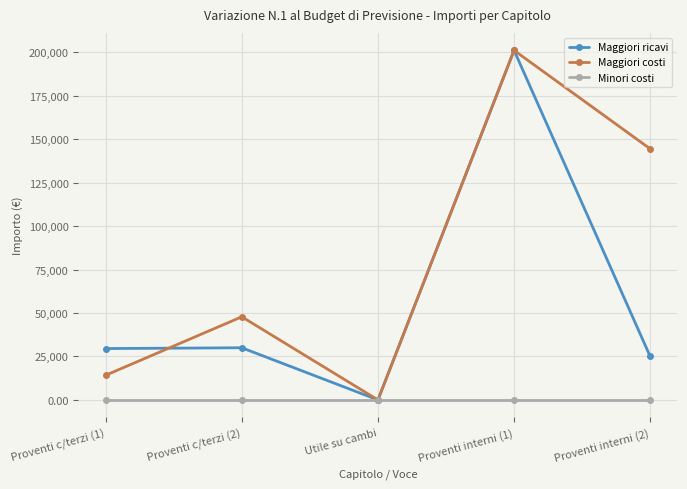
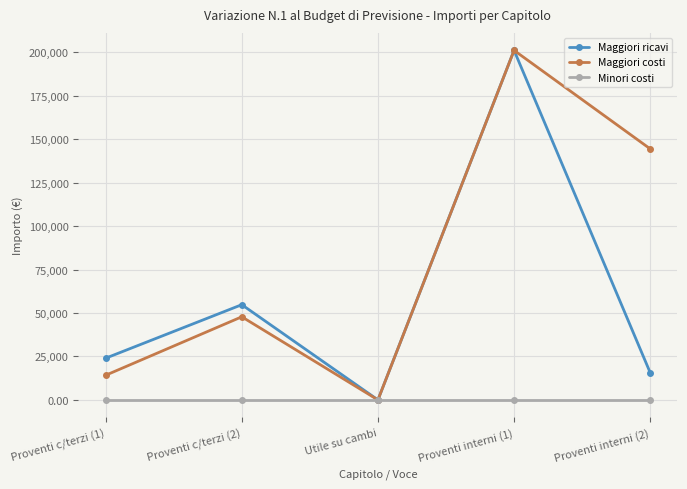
Maggiori ricavi, Proventi c/terzi (1): 30,000 -> 24,000
Maggiori ricavi, Proventi c/terzi (2): 30,000 -> 55,000
Maggiori ricavi, Proventi interni (2): 25,000 -> 16,000
